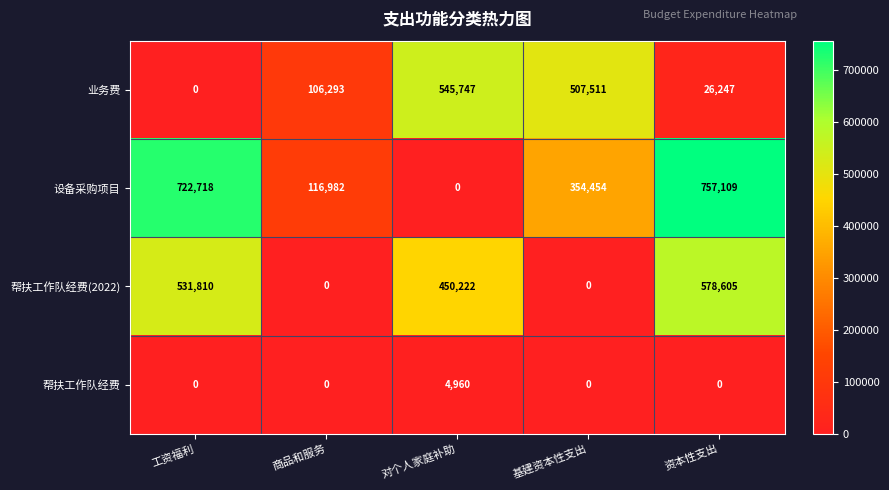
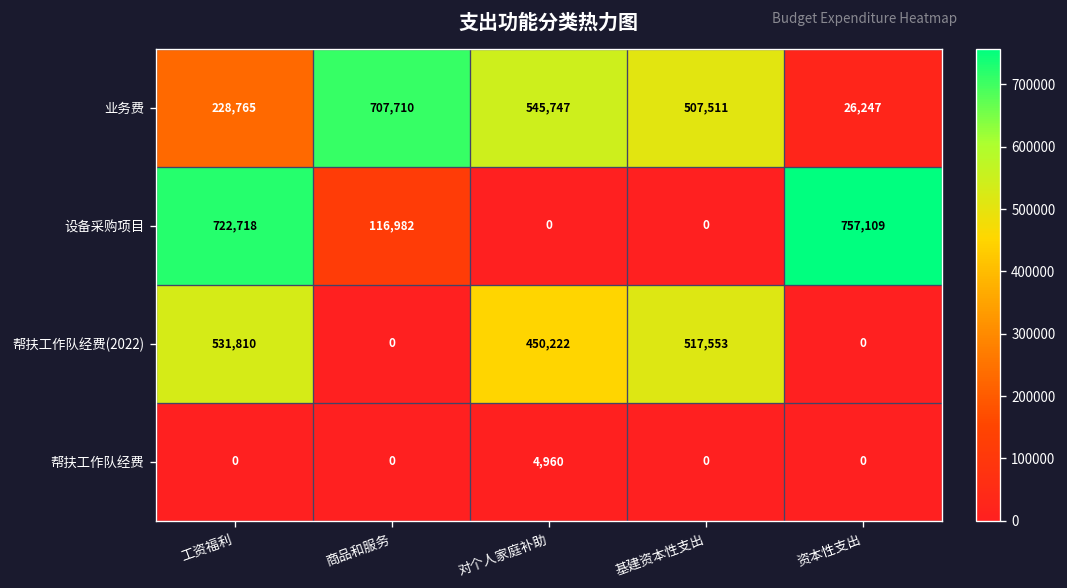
业务费, 工资福利: 0 -> 228,765
业务费, 商品和服务: 106,293 -> 707,710
设备采购项目, 基建资本性支出: 354,454 -> 0
帮扶工作队经费(2022), 基建资本性支出: 0 -> 517,553
帮扶工作队经费(2022), 资本性支出: 578,605 -> 0
